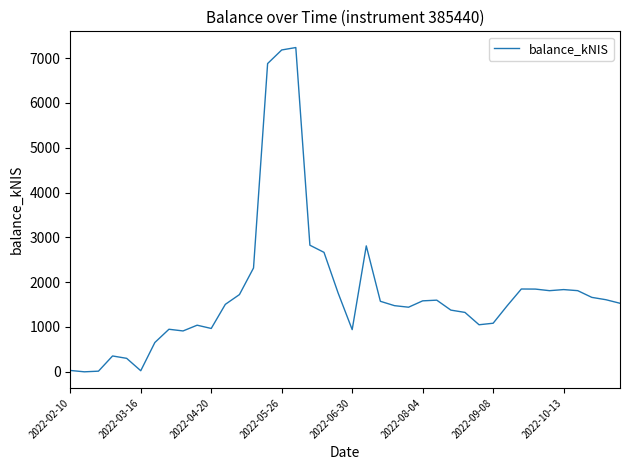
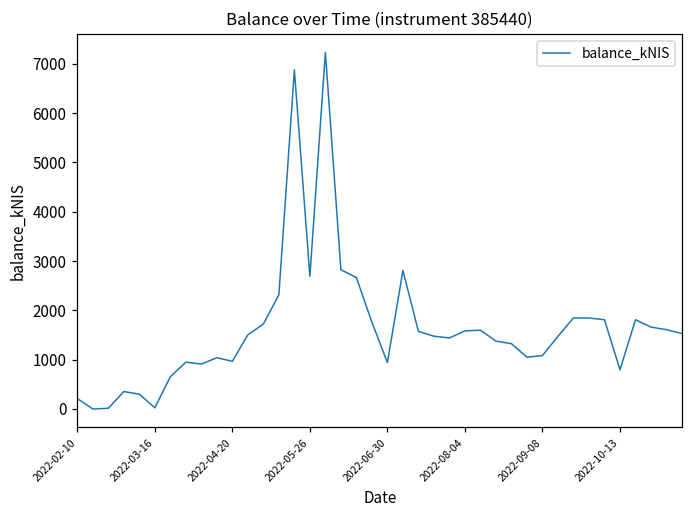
2022-02-10: 0 -> 200
2022-05-26: 7200 -> 2700
2022-10-13: 1800 -> 800
